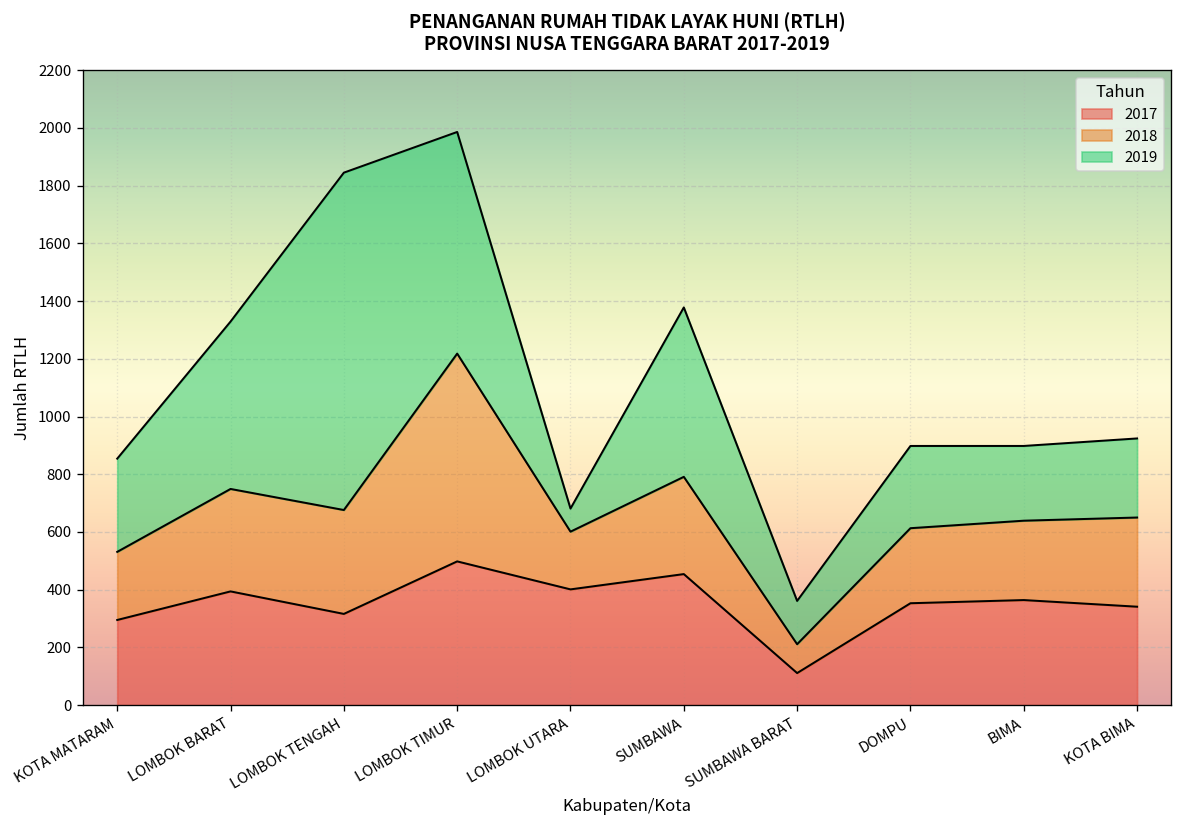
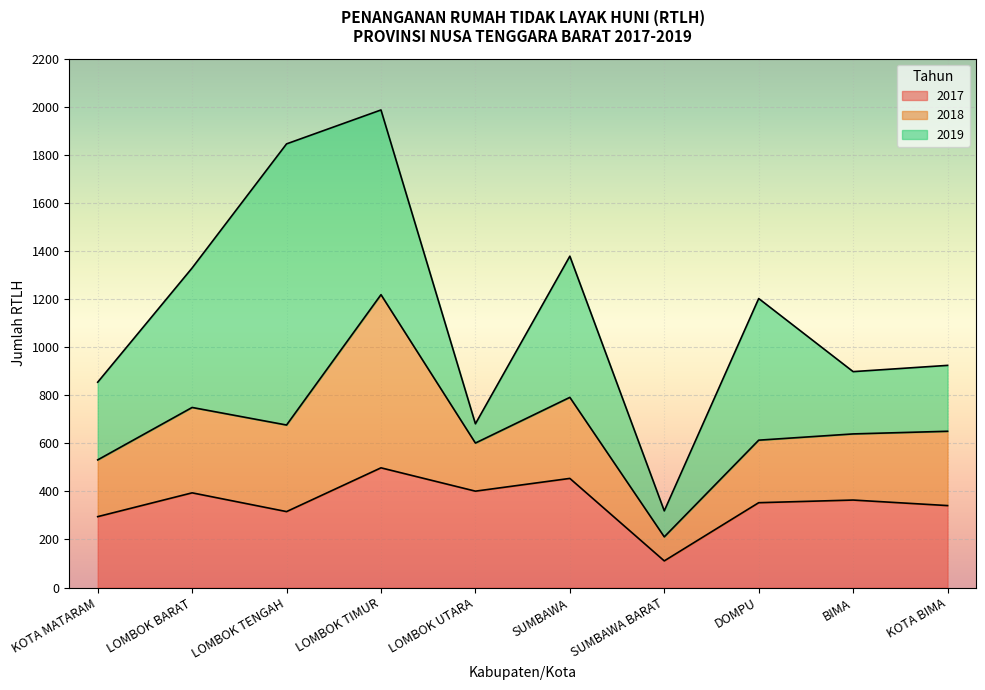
2019, SUMBAWA BARAT: 150 -> 110
2019, DOMPU: 290 -> 590
